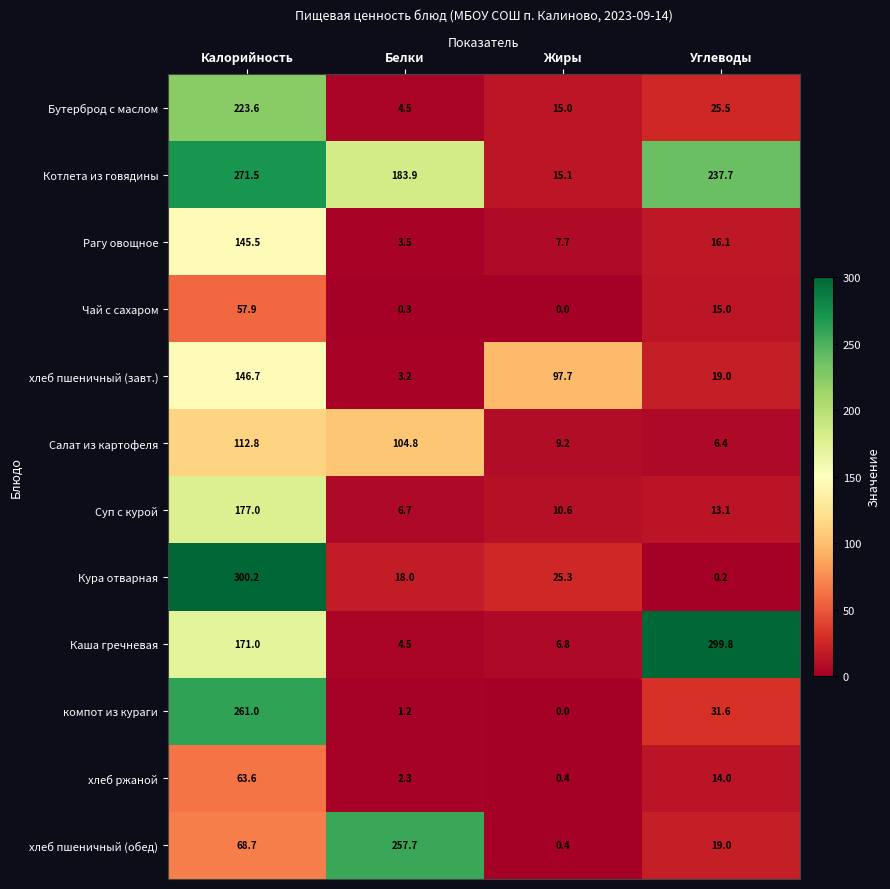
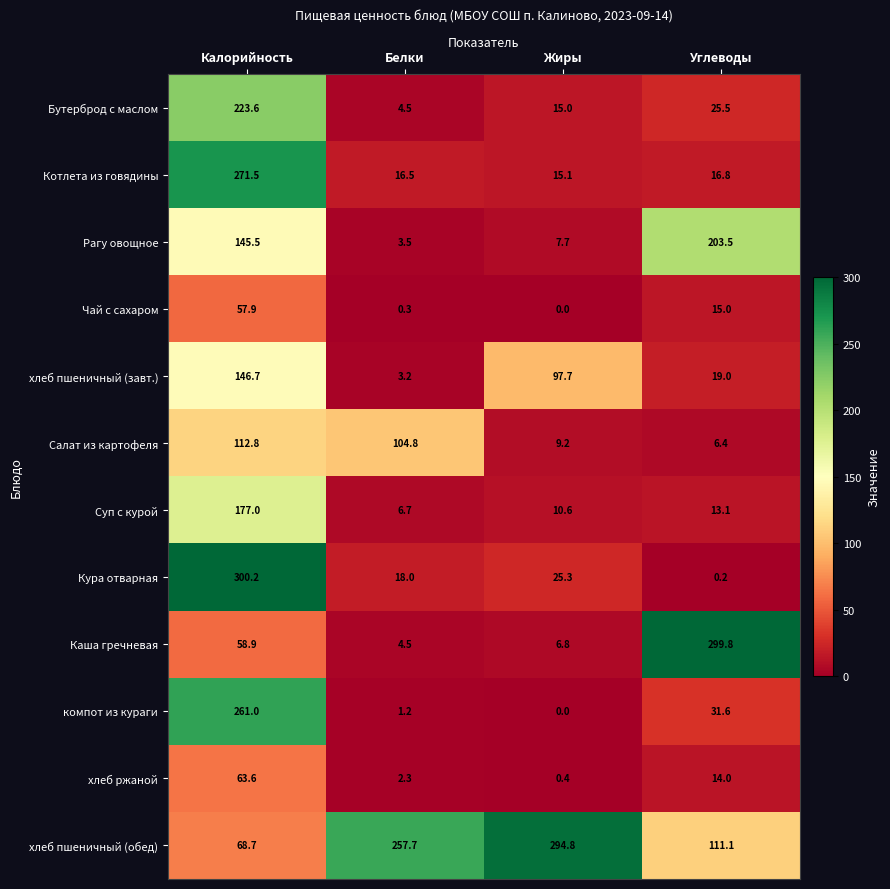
Котлета из говядины, Белки: 183.9 -> 16.5
Котлета из говядины, Углеводы: 237.7 -> 16.8
Рагу овощное, Углеводы: 16.1 -> 203.5
Каша гречневая, Калорийность: 171.0 -> 58.9
хлеб пшеничный (обед), Жиры: 0.4 -> 294.8
хлеб пшеничный (обед), Углеводы: 19.0 -> 111.1
